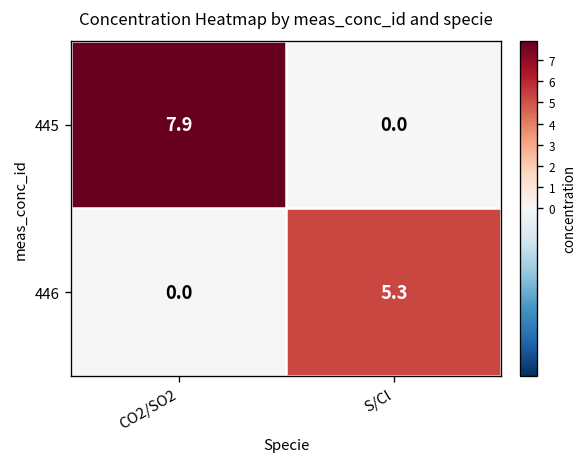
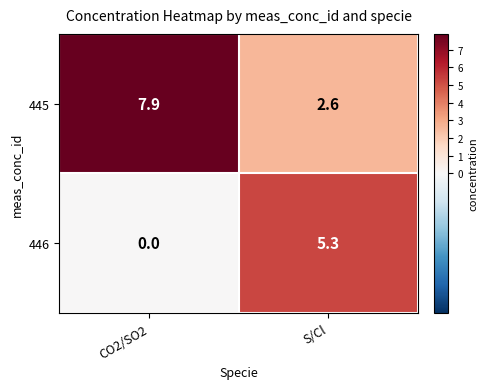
445, S/Cl: 0.0 -> 2.6
